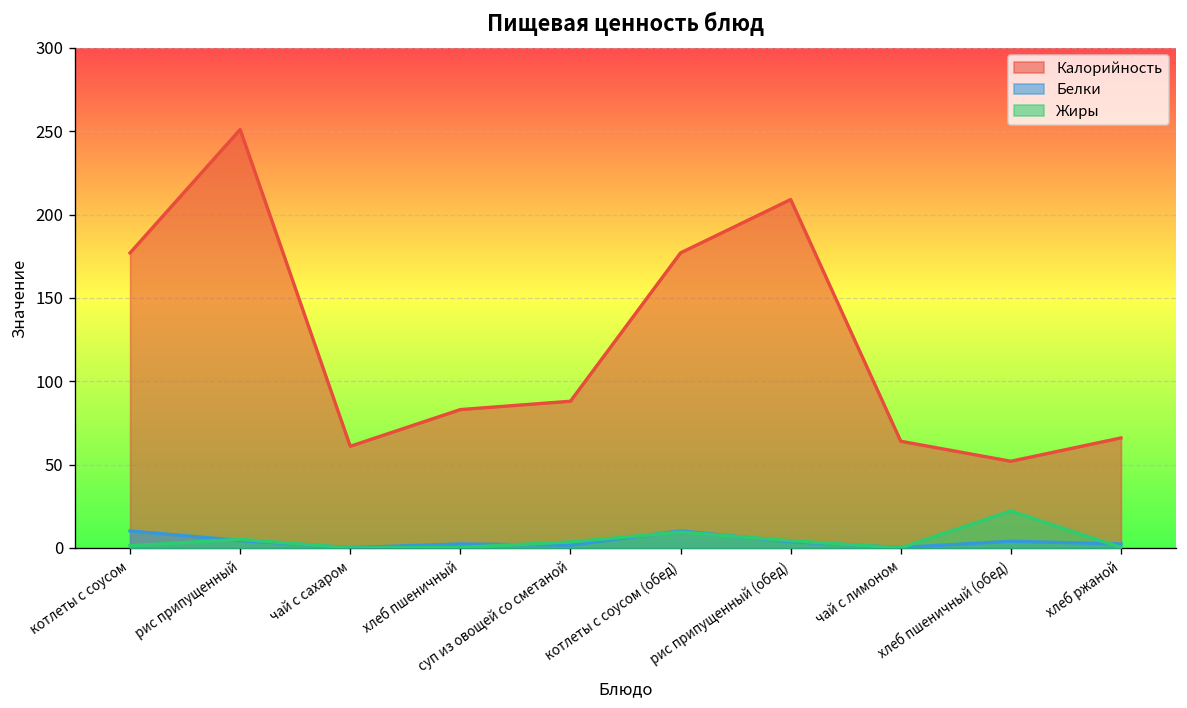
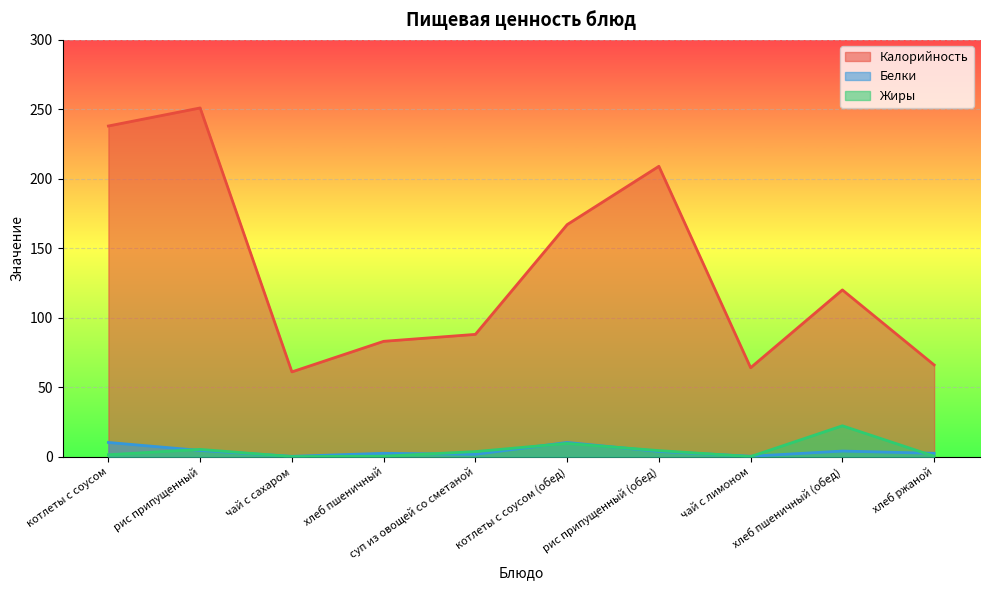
Калорийность, котлеты с соусом: 177 -> 238
Калорийность, котлеты с соусом (обед): 177 -> 167
Калорийность, хлеб пшеничный (обед): 52 -> 120
